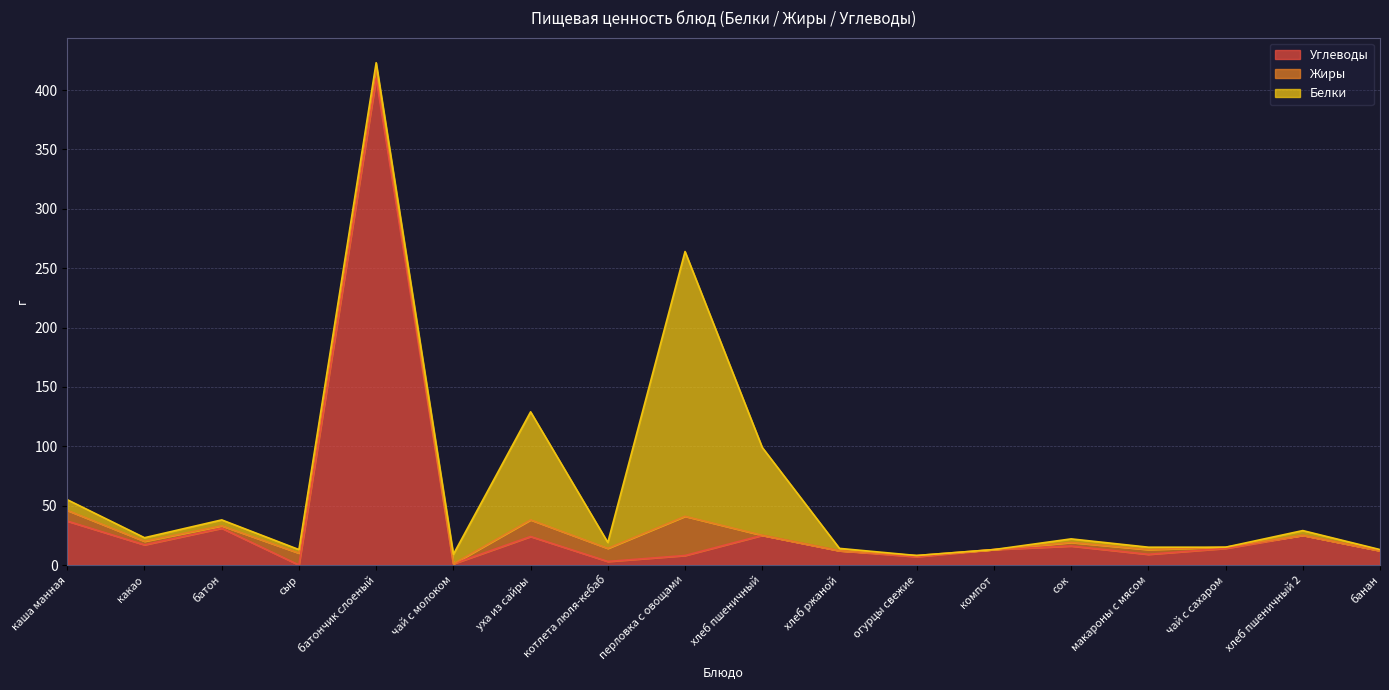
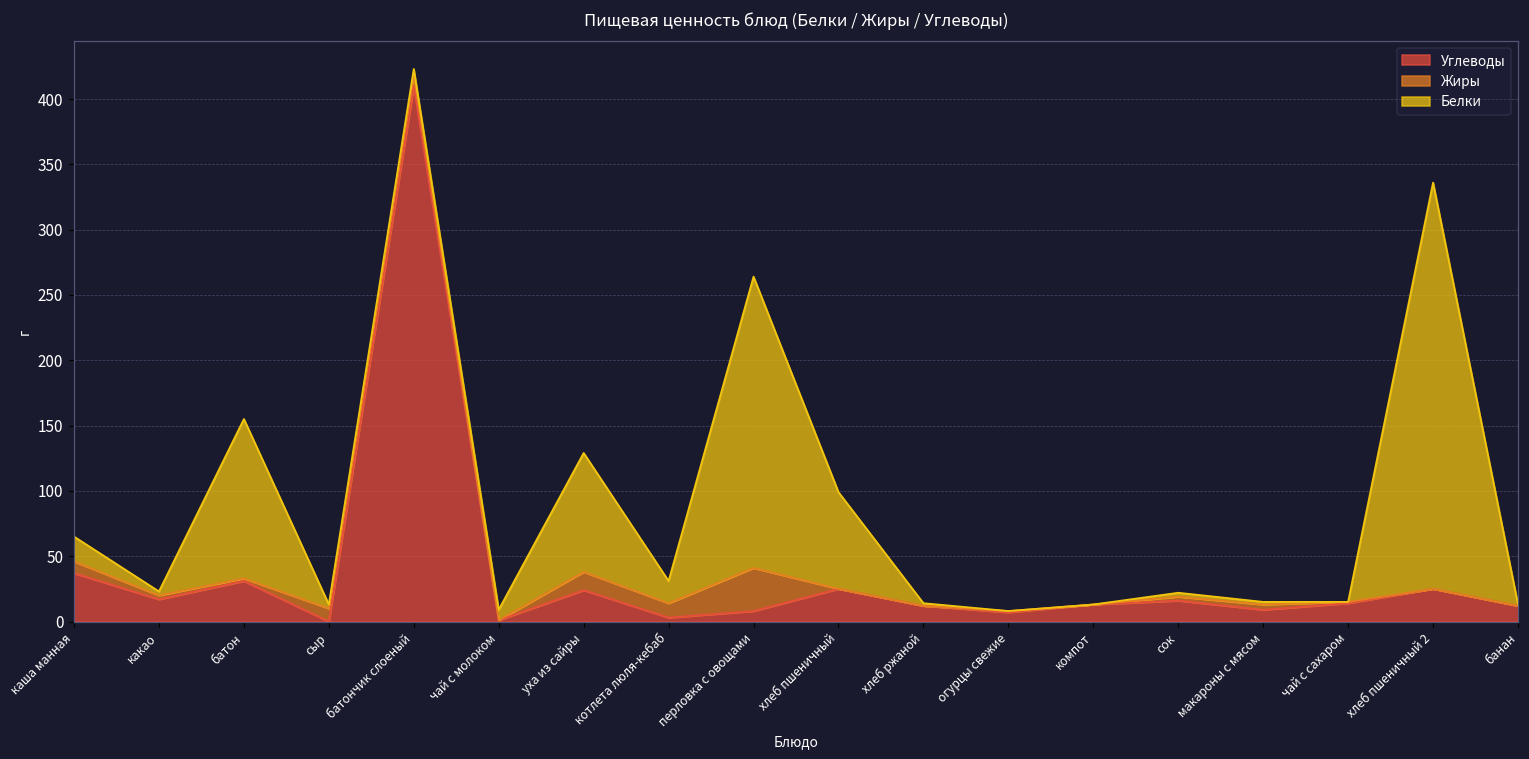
Белки, каша манная: 9 -> 19
Белки, батон: 5 -> 122
Белки, котлета люля-кебаб: 5 -> 17
Белки, хлеб пшеничный 2: 4 -> 311
